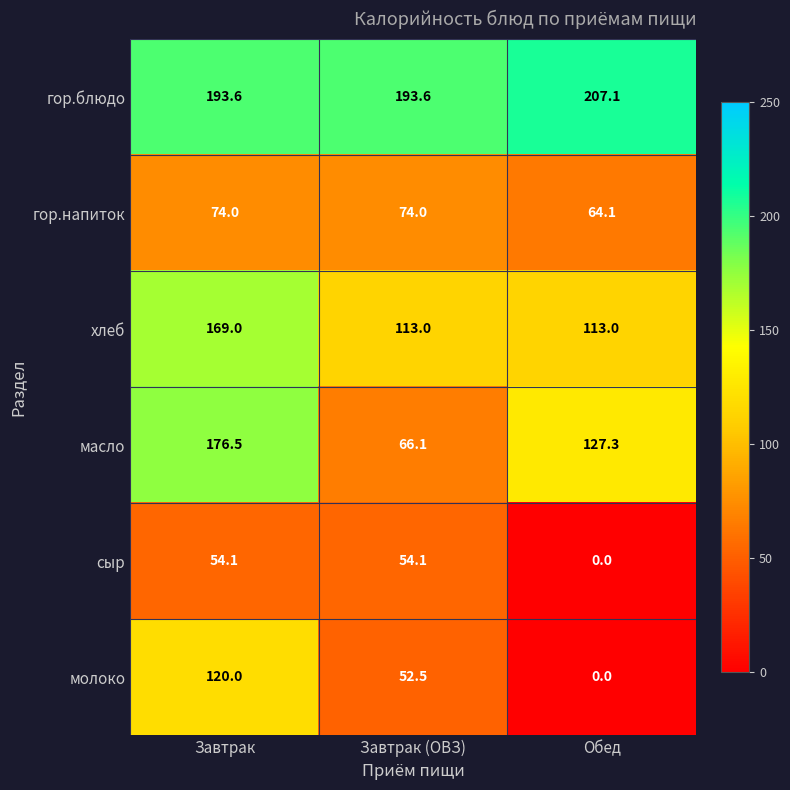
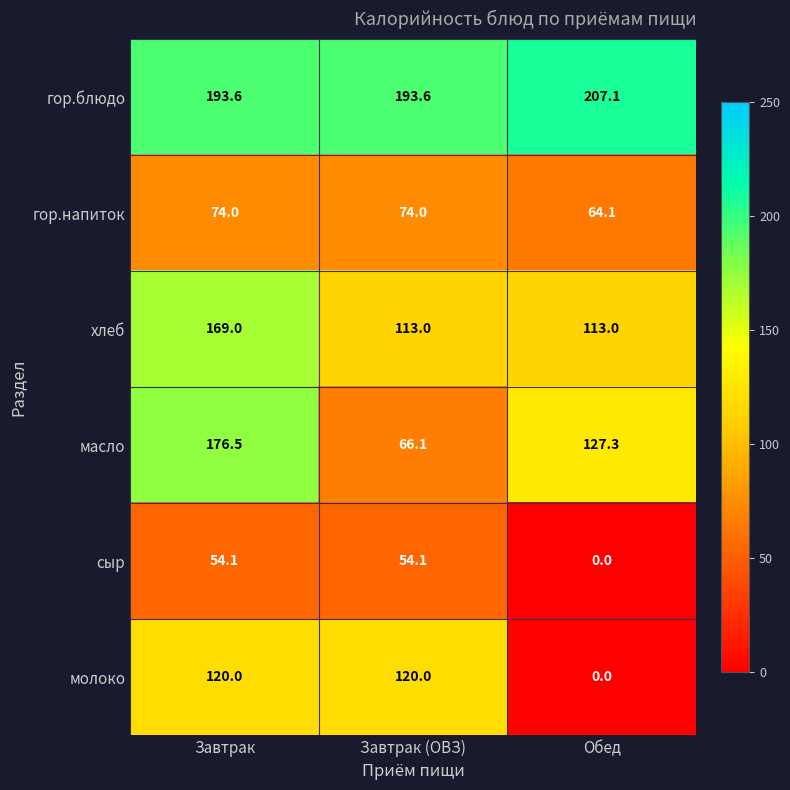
молоко, Завтрак (ОВЗ): 52.5 -> 120.0
